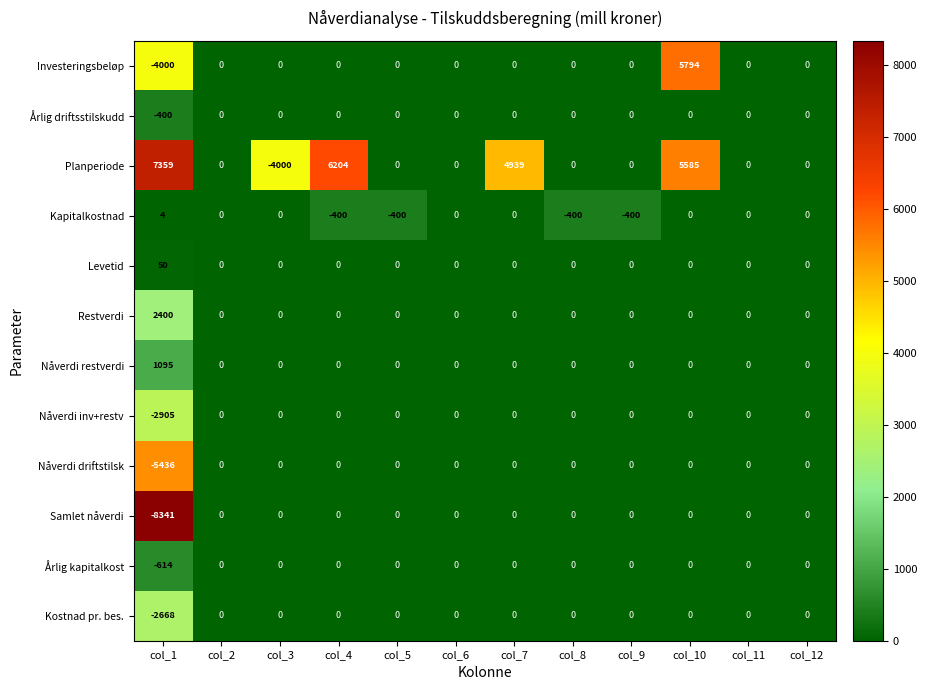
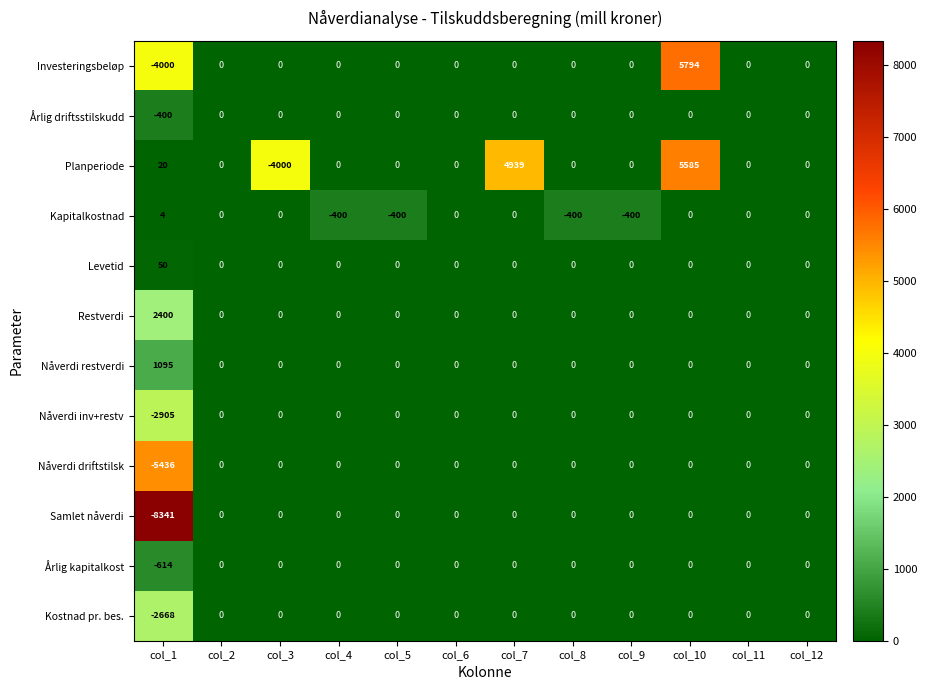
Planperiode, col_1: 7359 -> 20
Planperiode, col_4: 6204 -> 0
